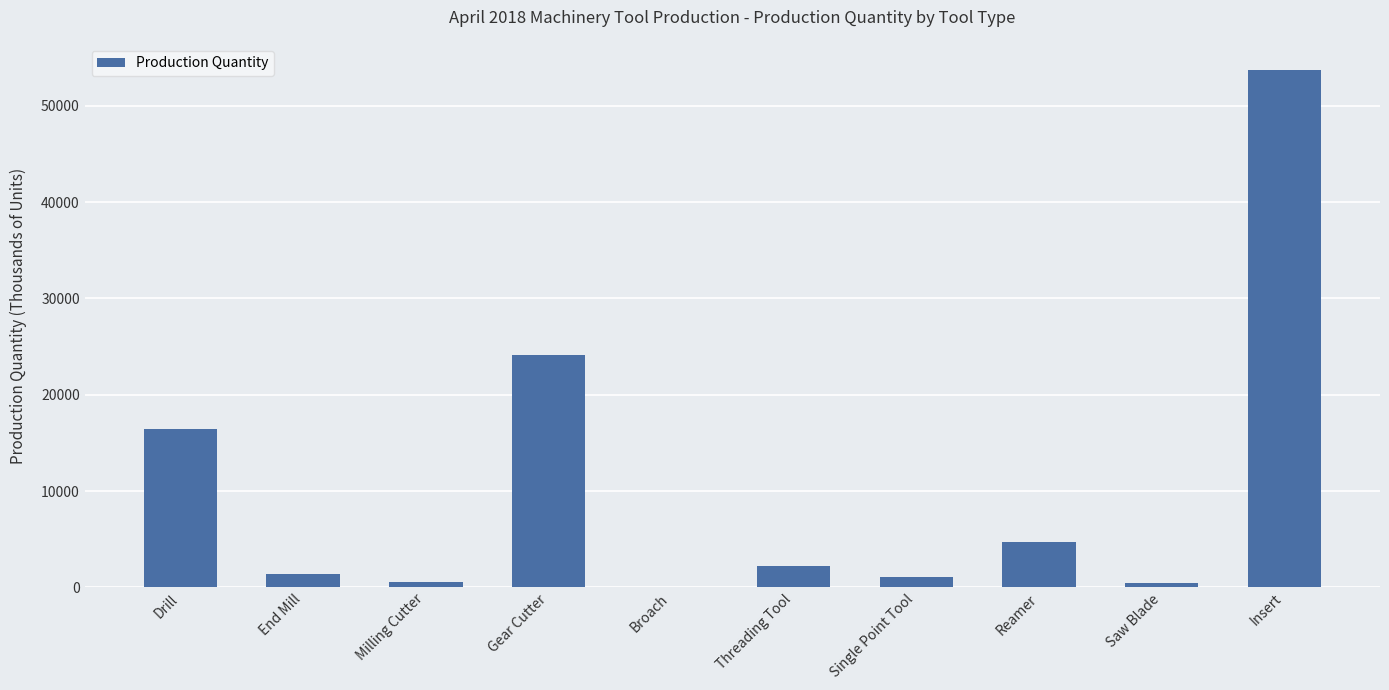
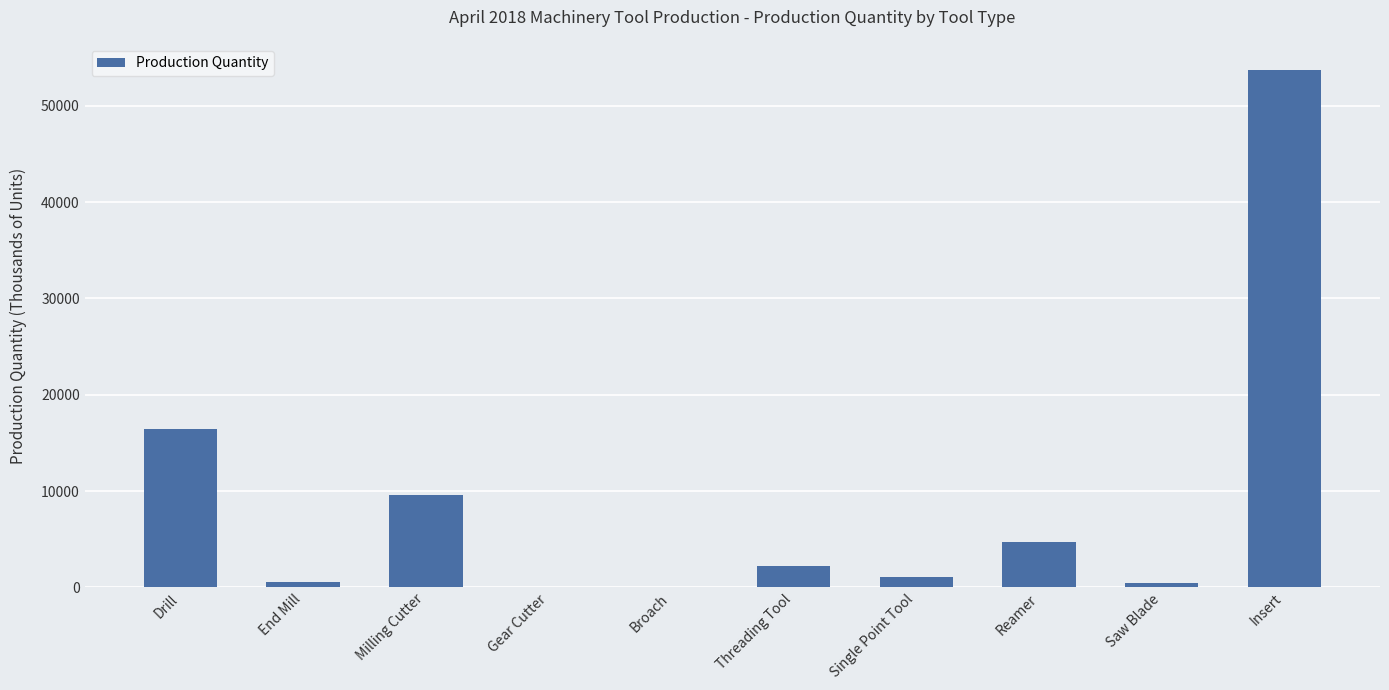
End Mill: 1400 -> 500
Milling Cutter: 1000 -> 10000
Gear Cutter: 24000 -> 0
